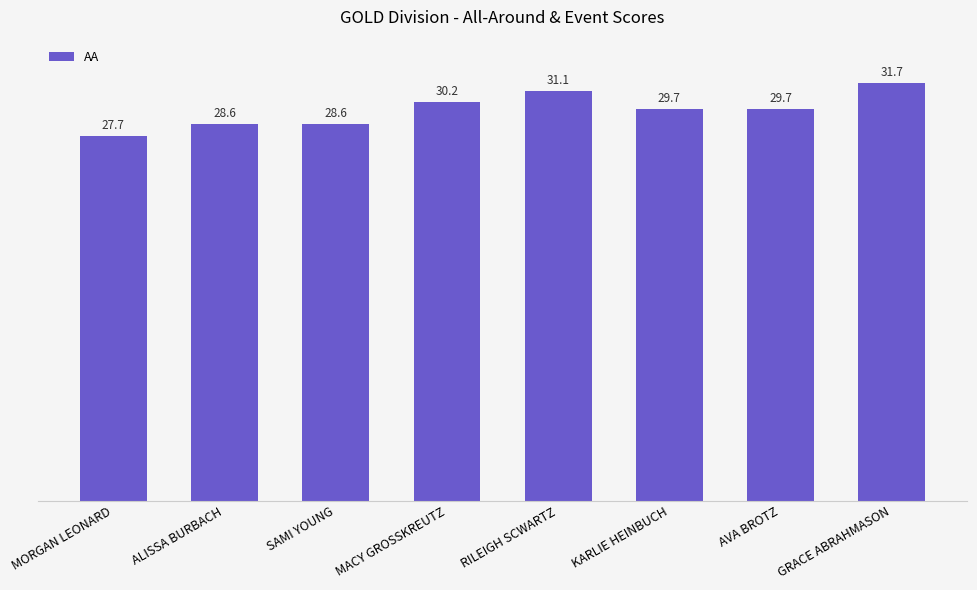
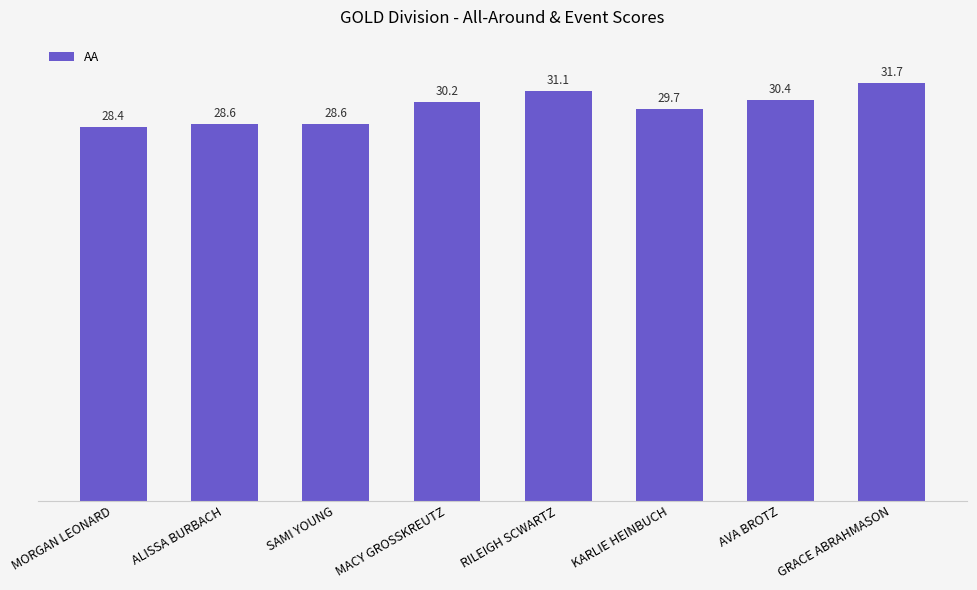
MORGAN LEONARD: 27.7 -> 28.4
AVA BROTZ: 29.7 -> 30.4
